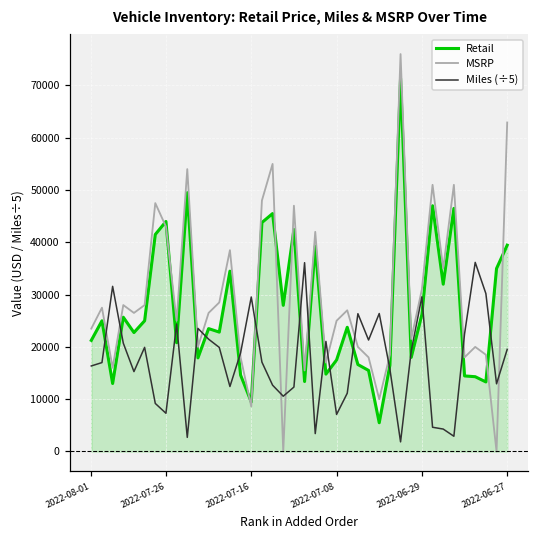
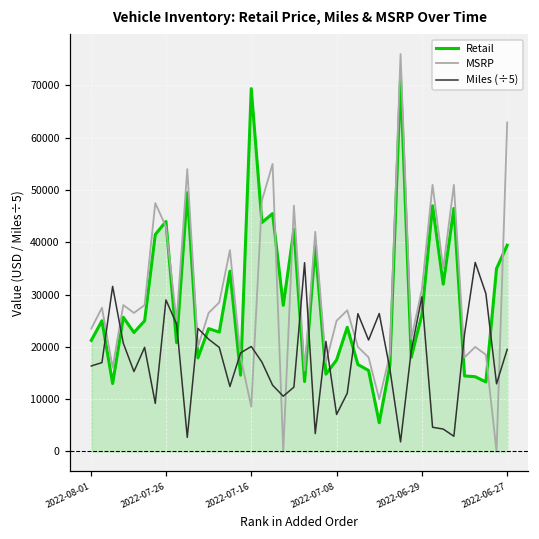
Miles (÷5), 2022-07-26: 7000 -> 29000
Retail, 2022-07-16: 9000 -> 69000
Miles (÷5), 2022-07-16: 30000 -> 20000
